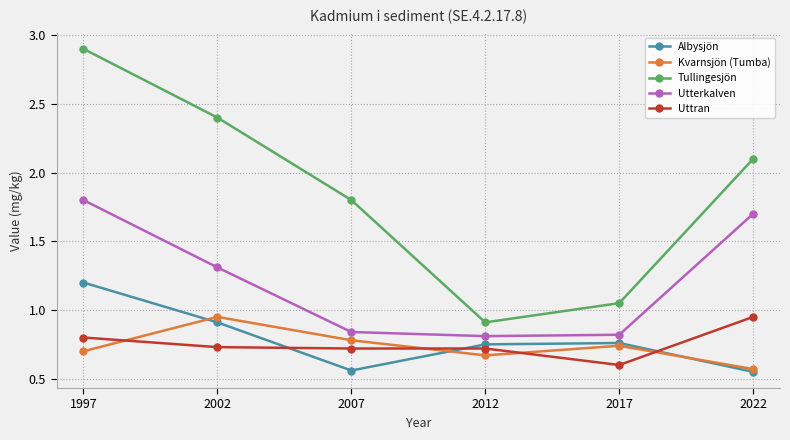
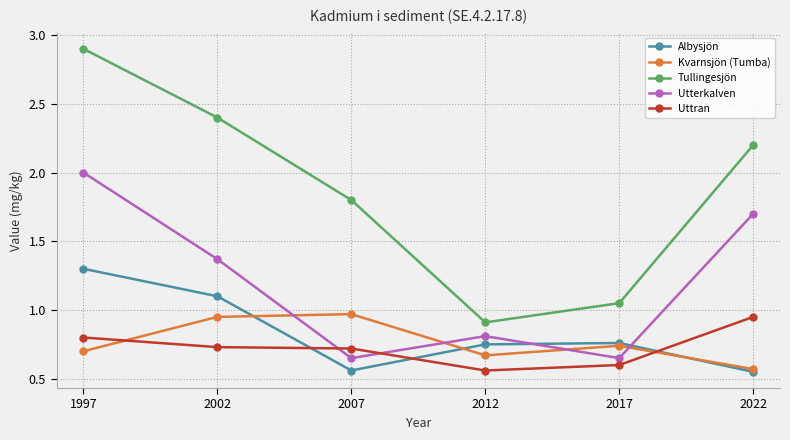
Albysjön, 1997: 1.2 -> 1.3
Utterkalven, 1997: 1.8 -> 2.0
Albysjön, 2002: 0.91 -> 1.10
Utterkalven, 2002: 1.31 -> 1.37
Kvarnsjön (Tumba), 2007: 0.78 -> 0.97
Utterkalven, 2007: 0.84 -> 0.65
Uttran, 2012: 0.72 -> 0.56
Utterkalven, 2017: 0.82 -> 0.65
Tullingesjön, 2022: 2.1 -> 2.2
